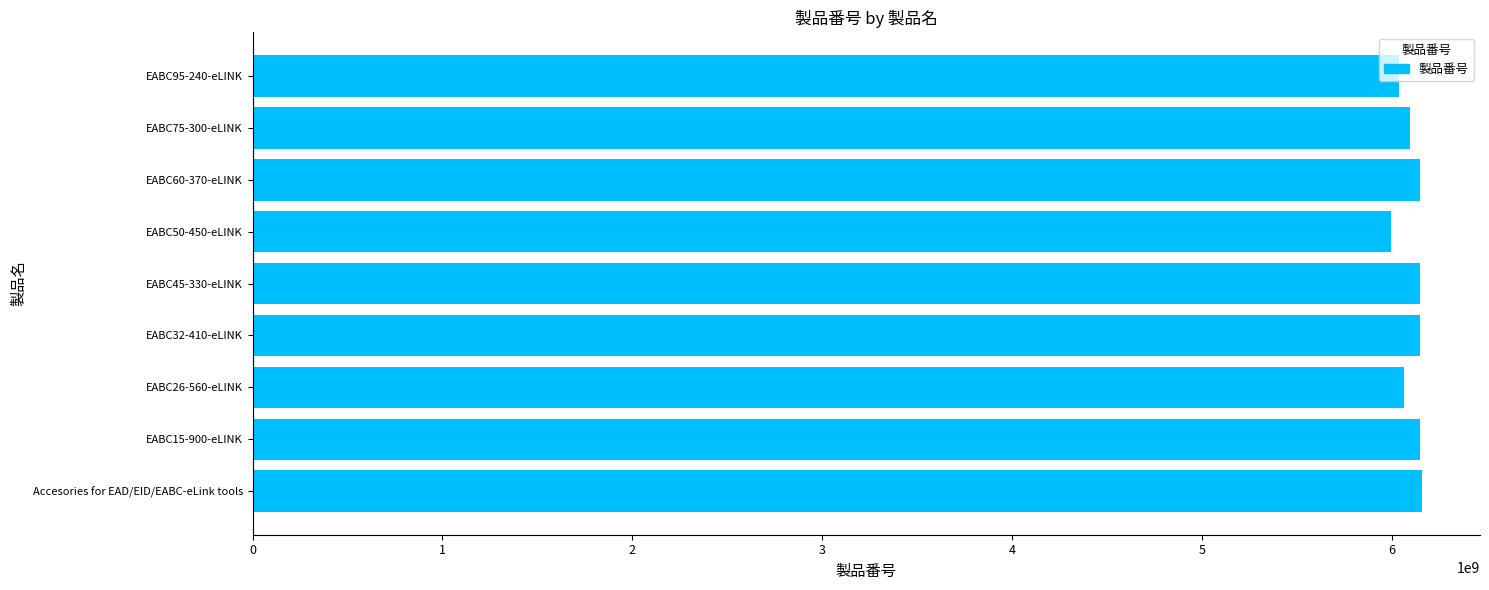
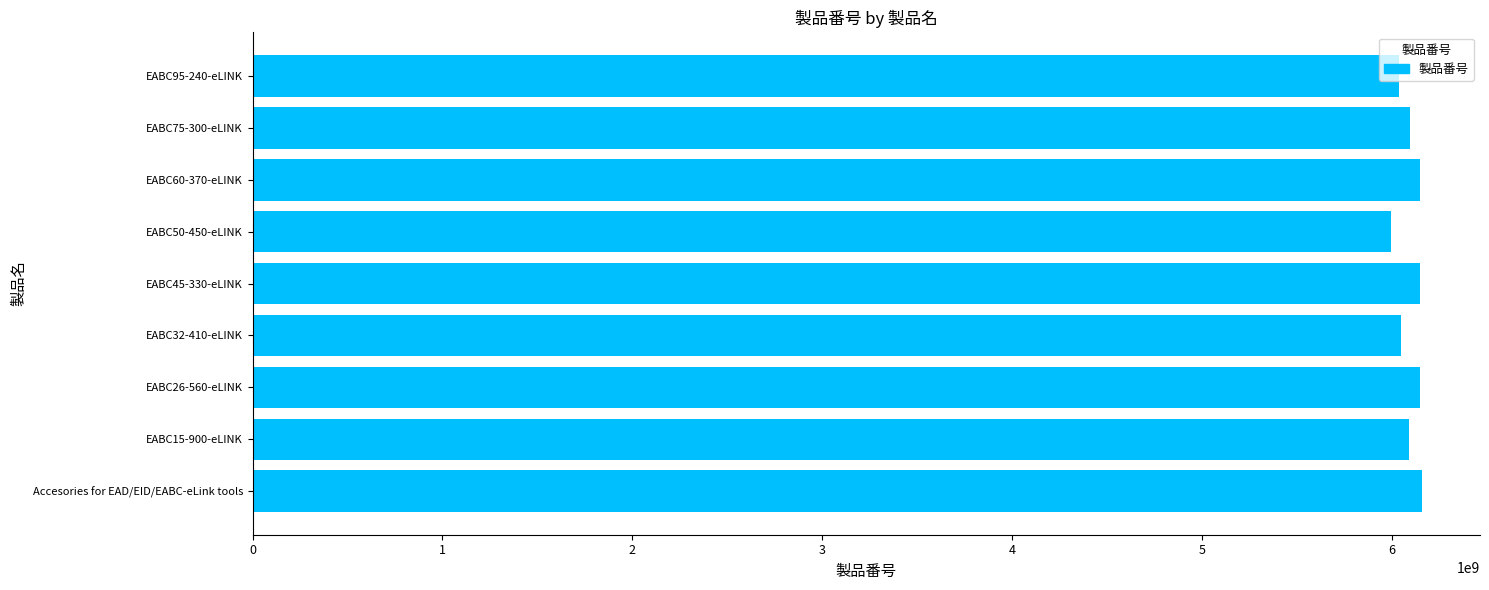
EABC32-410-eLINK: 6150000000 -> 6050000000
EABC26-560-eLINK: 6070000000 -> 6150000000
EABC15-900-eLINK: 6150000000 -> 6090000000
